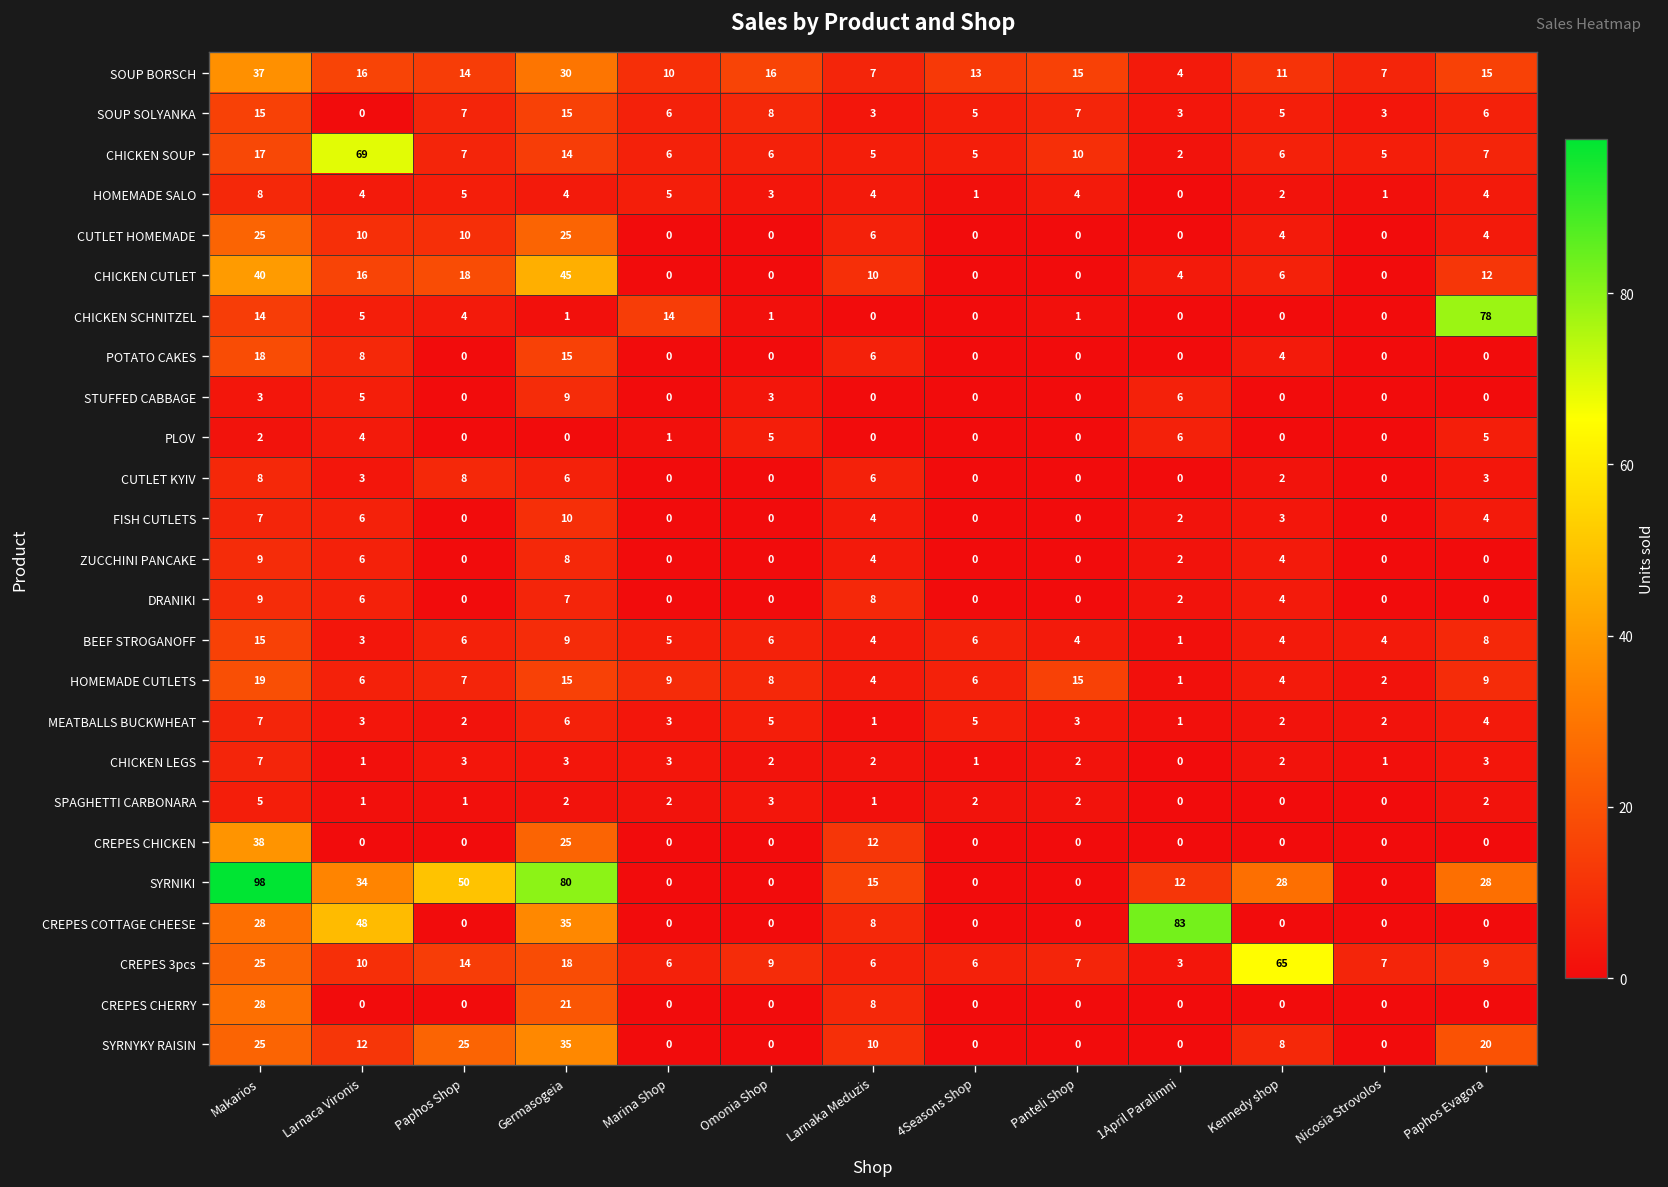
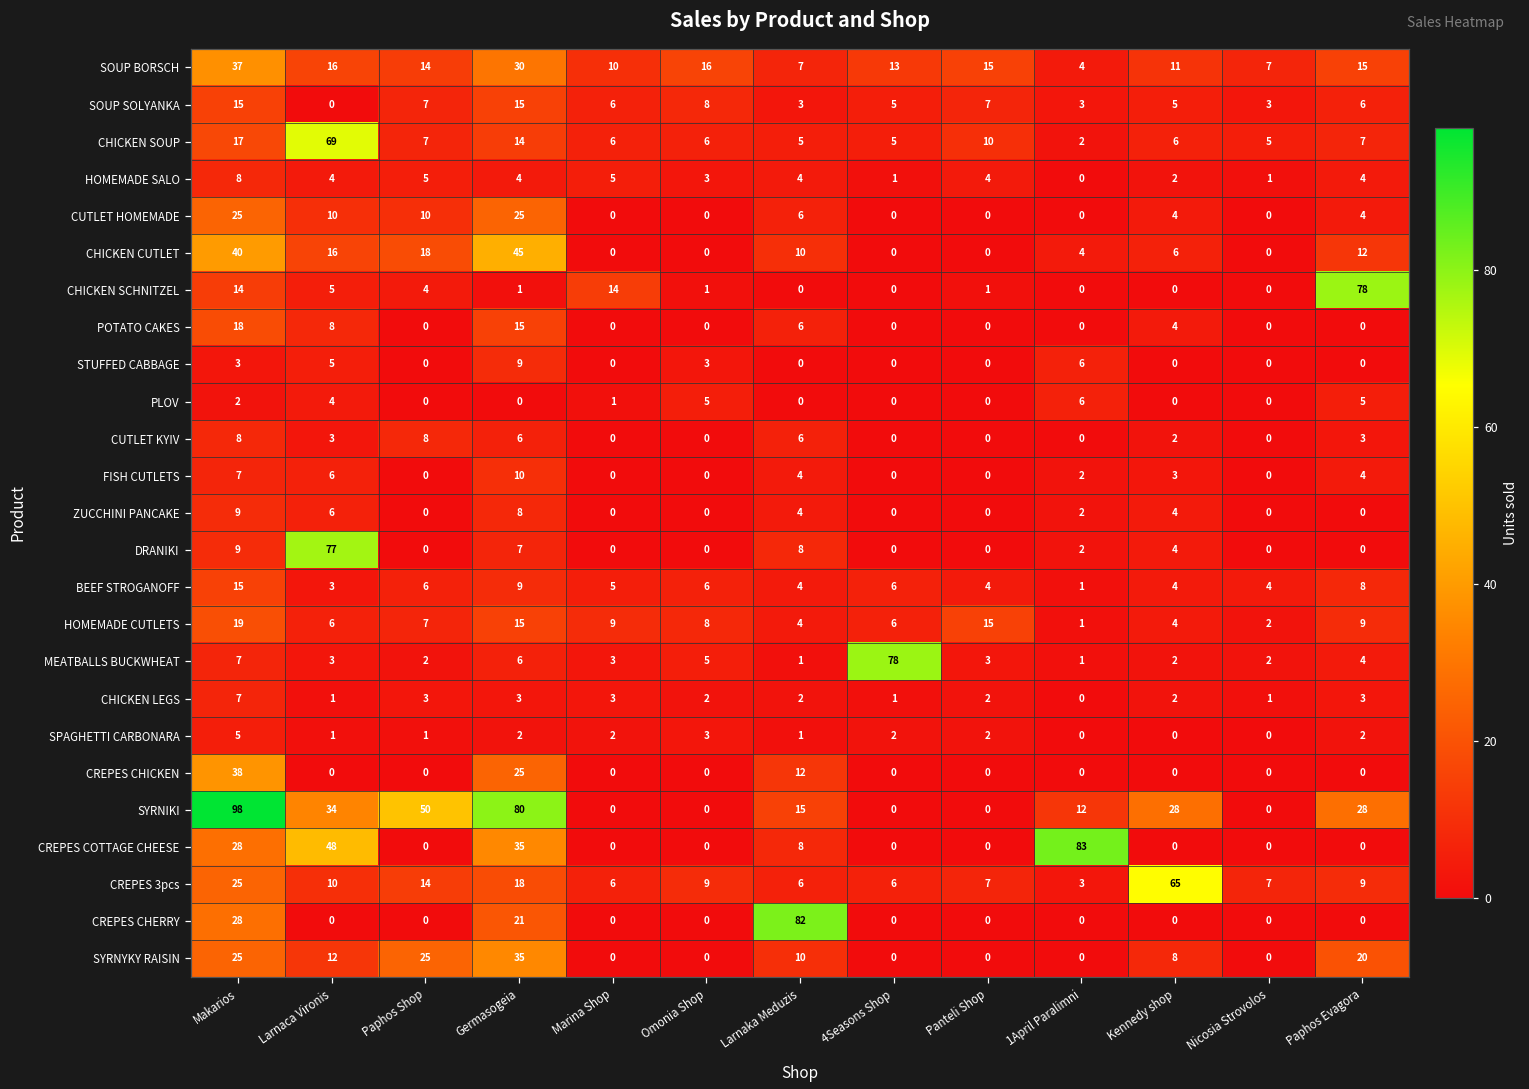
DRANIKI, Larnaca Vironis: 6 -> 77
MEATBALLS BUCKWHEAT, 4Seasons Shop: 5 -> 78
CREPES CHERRY, Larnaka Meduzis: 8 -> 82
